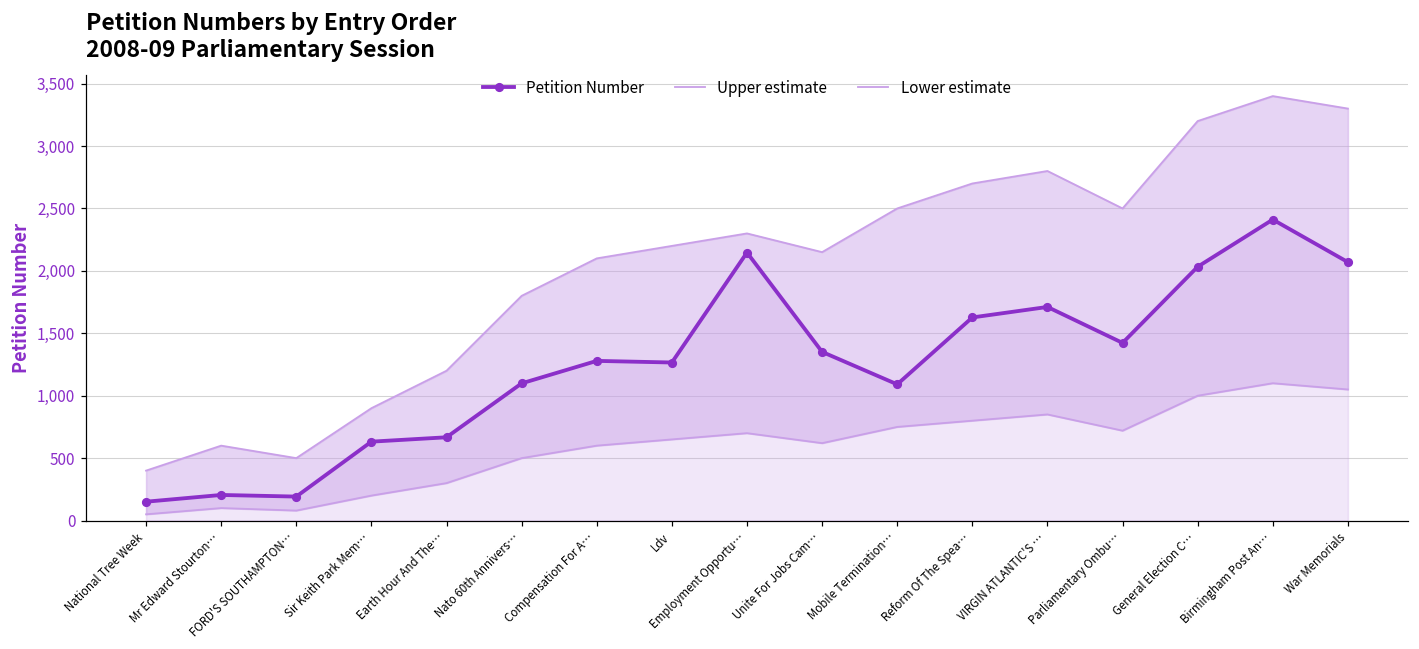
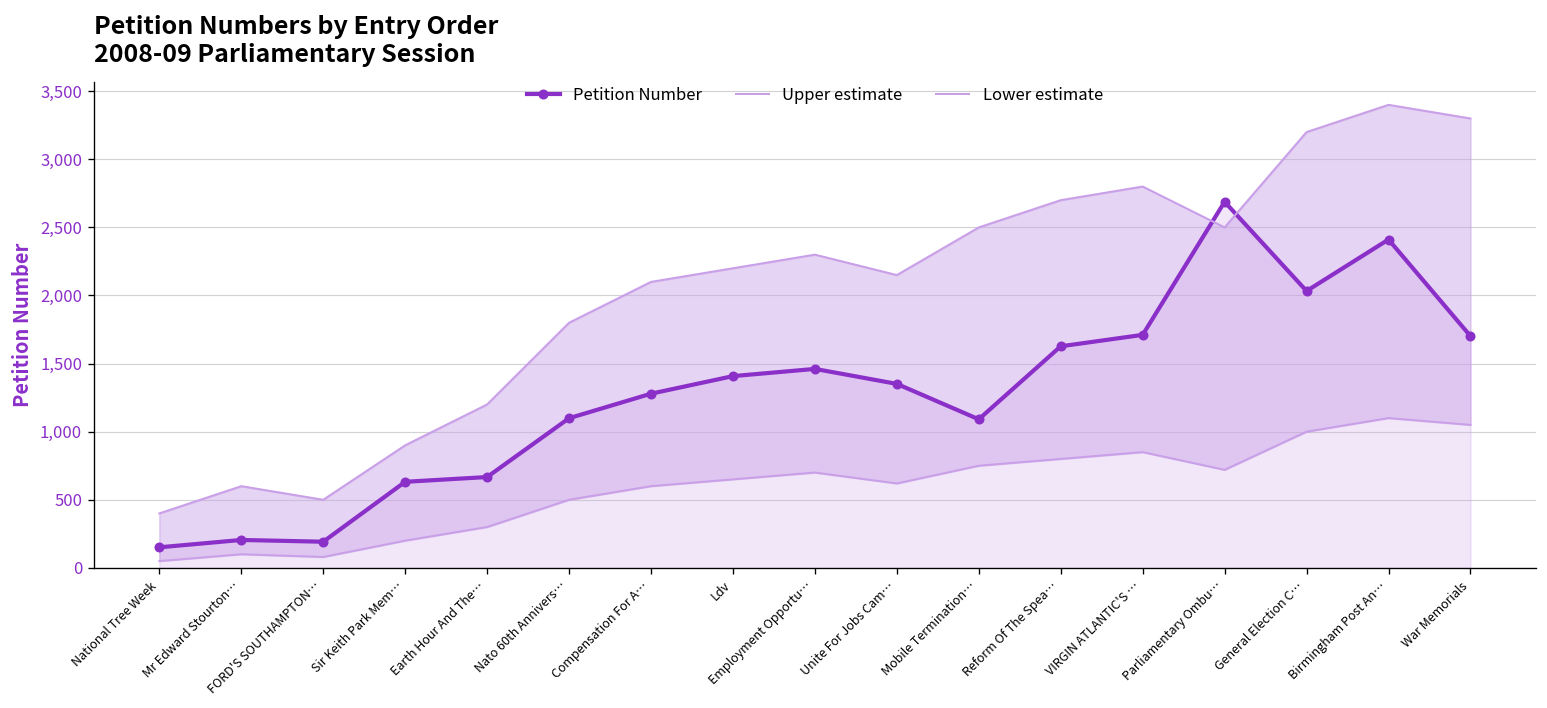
Petition Number, Ldv: 1,270 -> 1,410
Petition Number, Employment Opportu…: 2,150 -> 1,460
Petition Number, Parliamentary Ombu…: 1,420 -> 2,690
Petition Number, War Memorials: 2,070 -> 1,700
